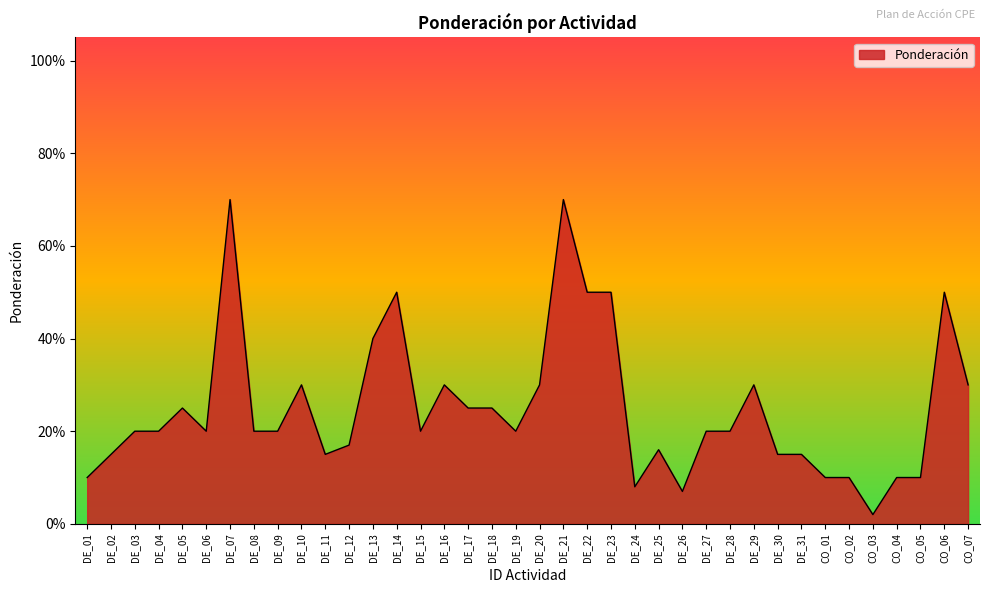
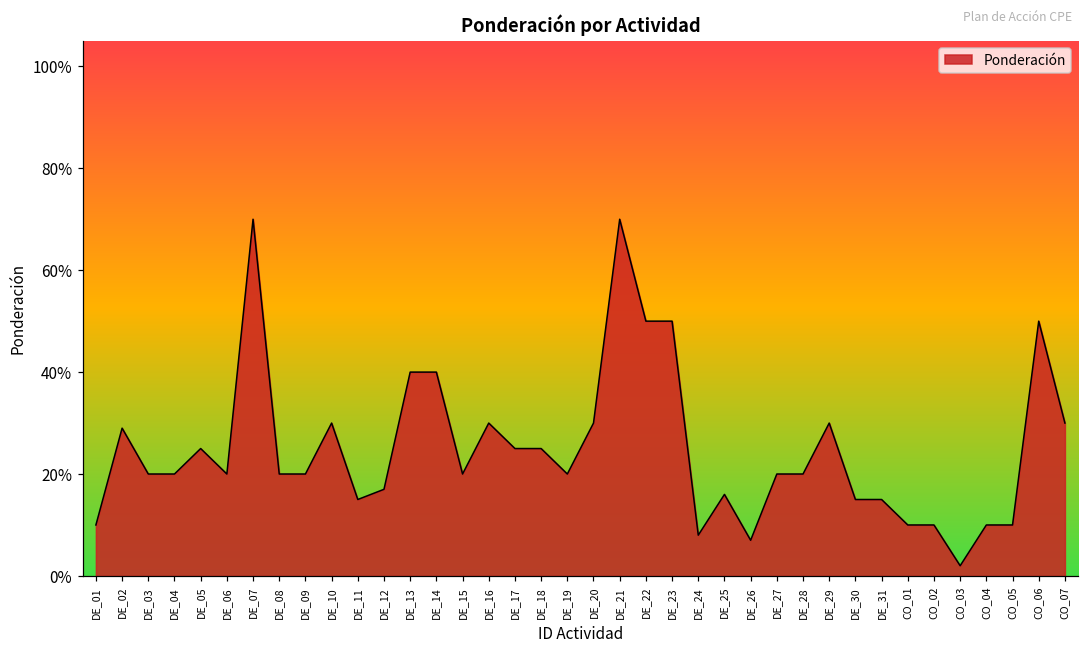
DE_02: 15% -> 29%
DE_14: 50% -> 40%
